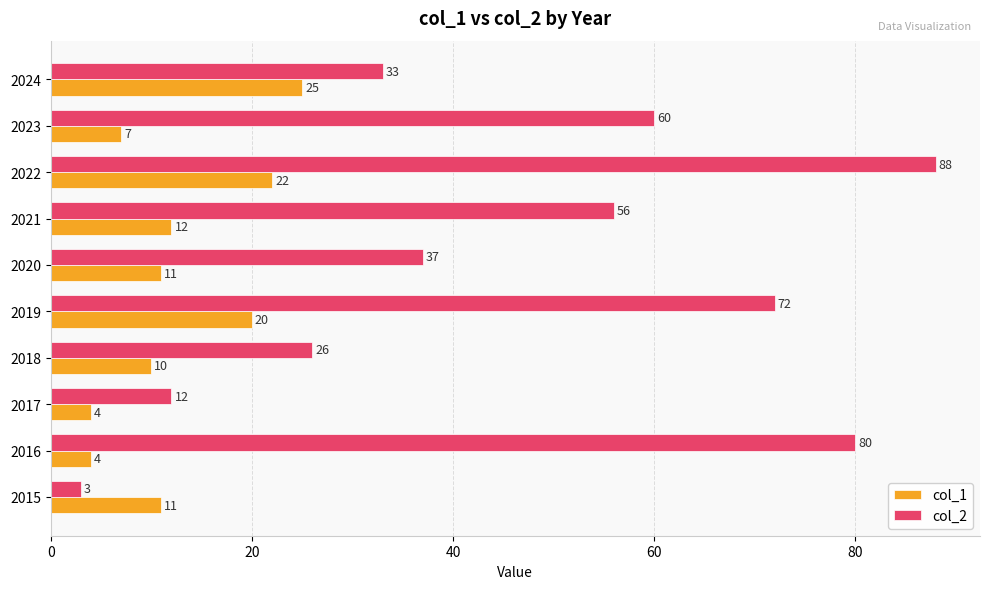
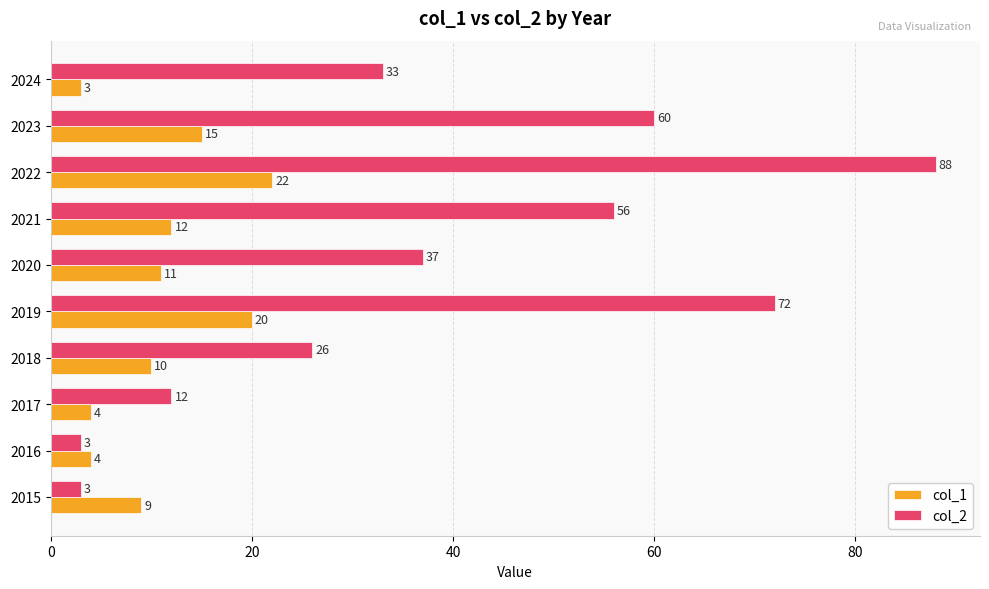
col_1, 2024: 25 -> 3
col_1, 2023: 7 -> 15
col_2, 2016: 80 -> 3
col_1, 2015: 11 -> 9
